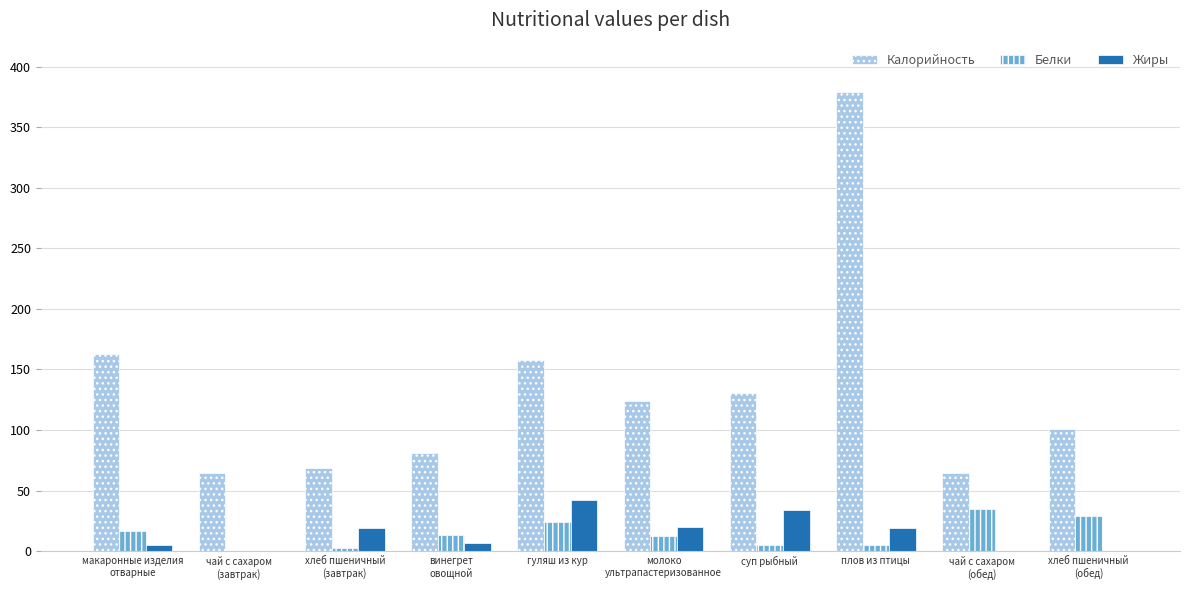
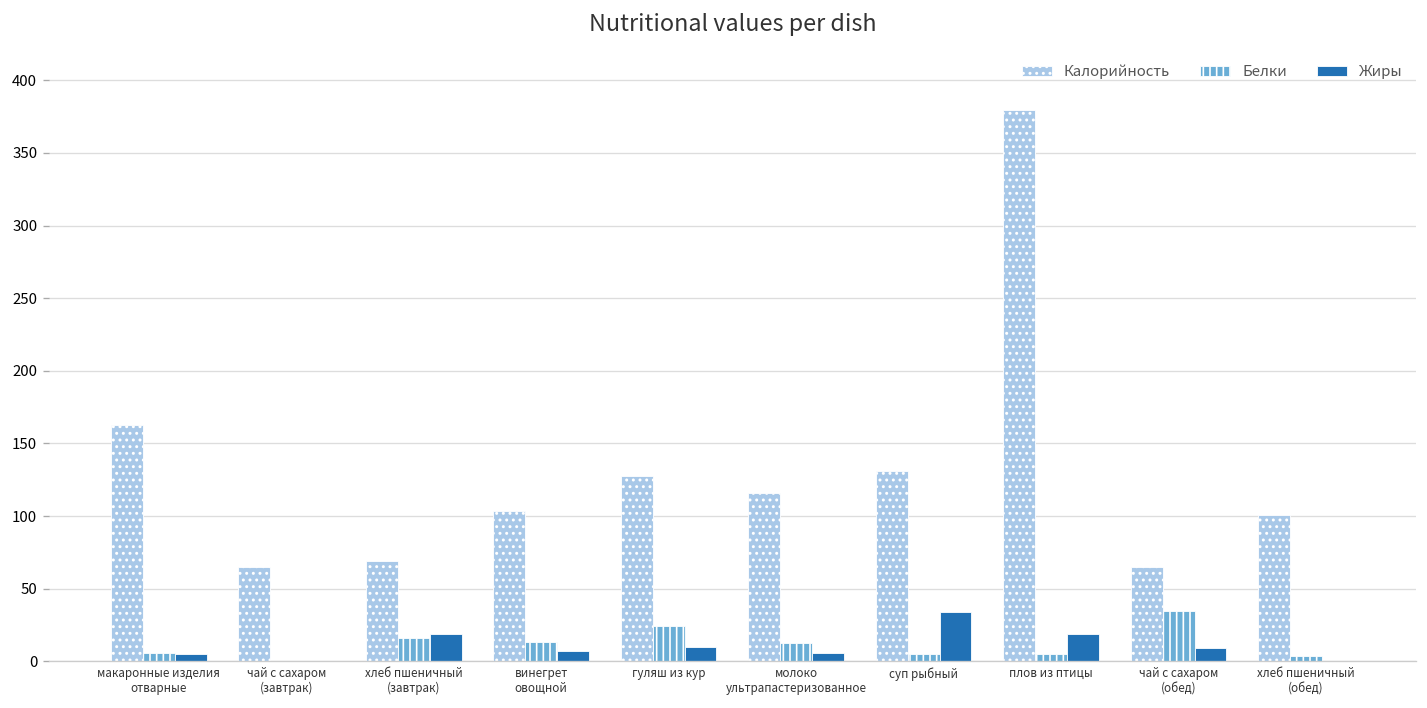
Белки, макаронные изделия отварные: 17 -> 6
Белки, хлеб пшеничный (завтрак): 2 -> 16
Калорийность, винегрет овощной: 81 -> 103
Калорийность, гуляш из кур: 158 -> 128
Жиры, гуляш из кур: 42 -> 10
Калорийность, молоко ультрапастеризованное: 124 -> 116
Жиры, молоко ультрапастеризованное: 20 -> 6
Жиры, чай с сахаром (обед): 0 -> 9
Белки, хлеб пшеничный (обед): 29 -> 4
